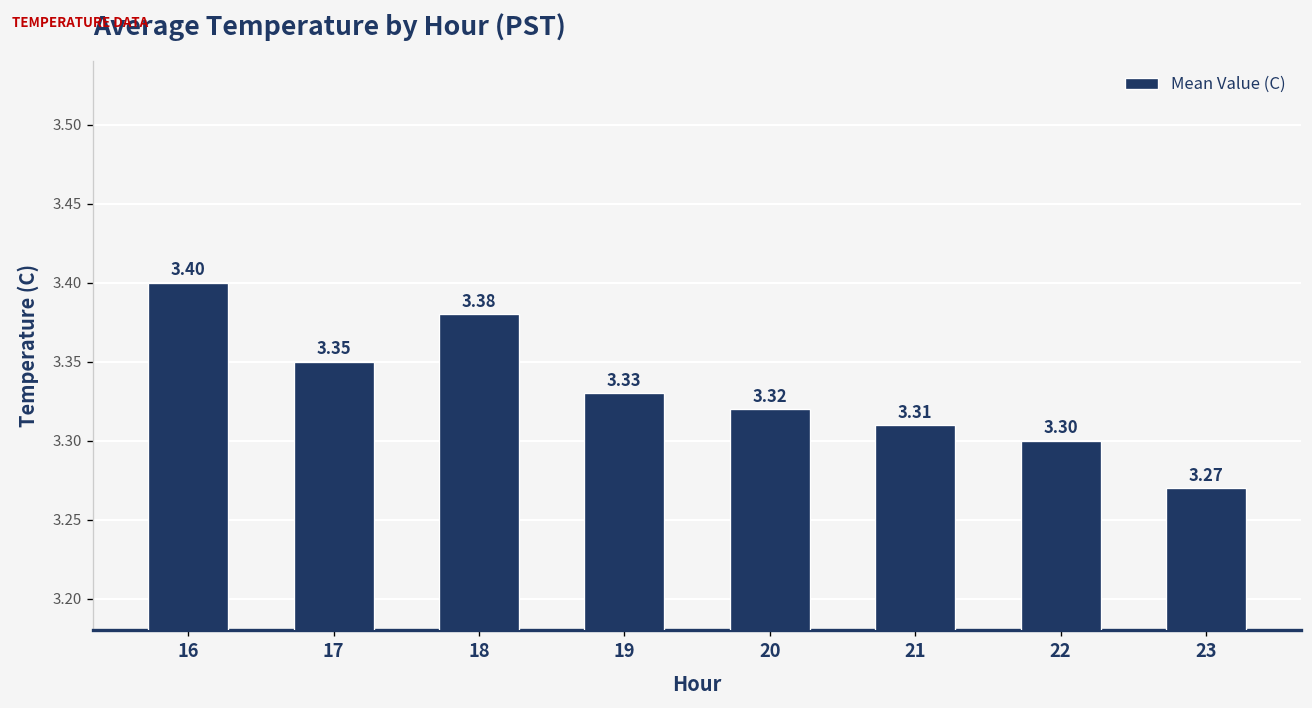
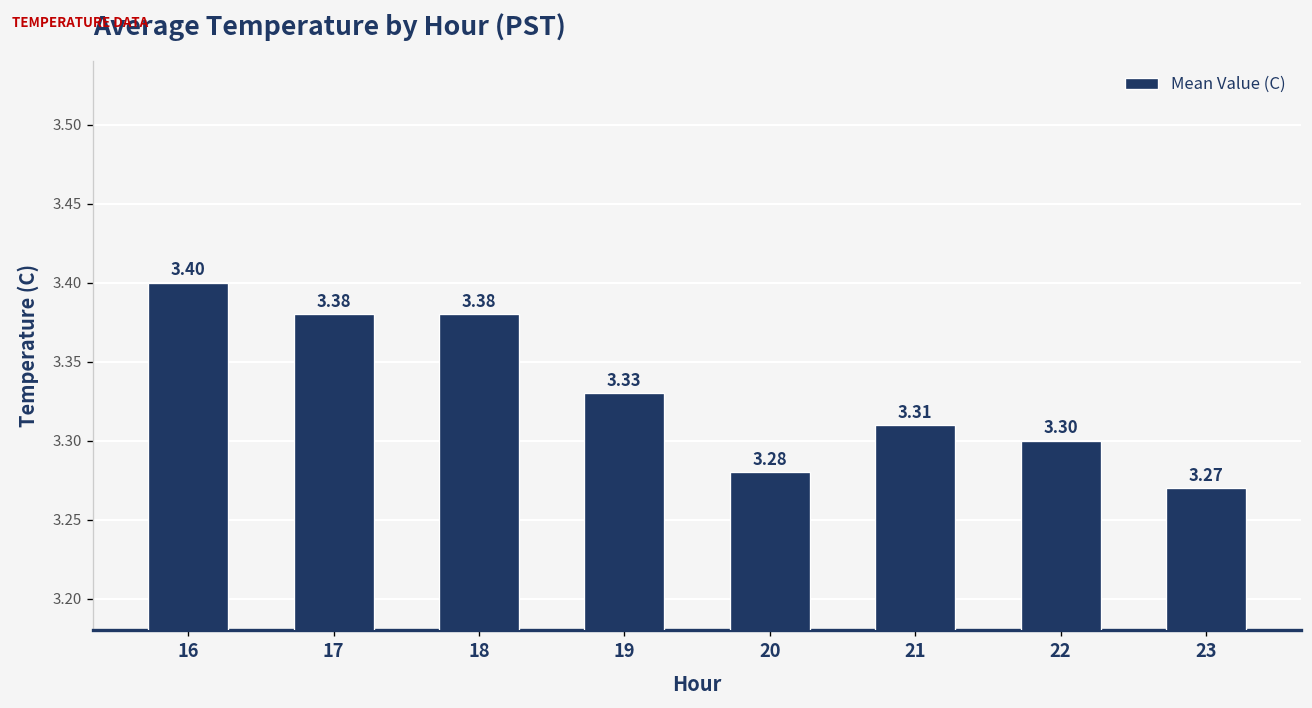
17: 3.35 -> 3.38
20: 3.32 -> 3.28
